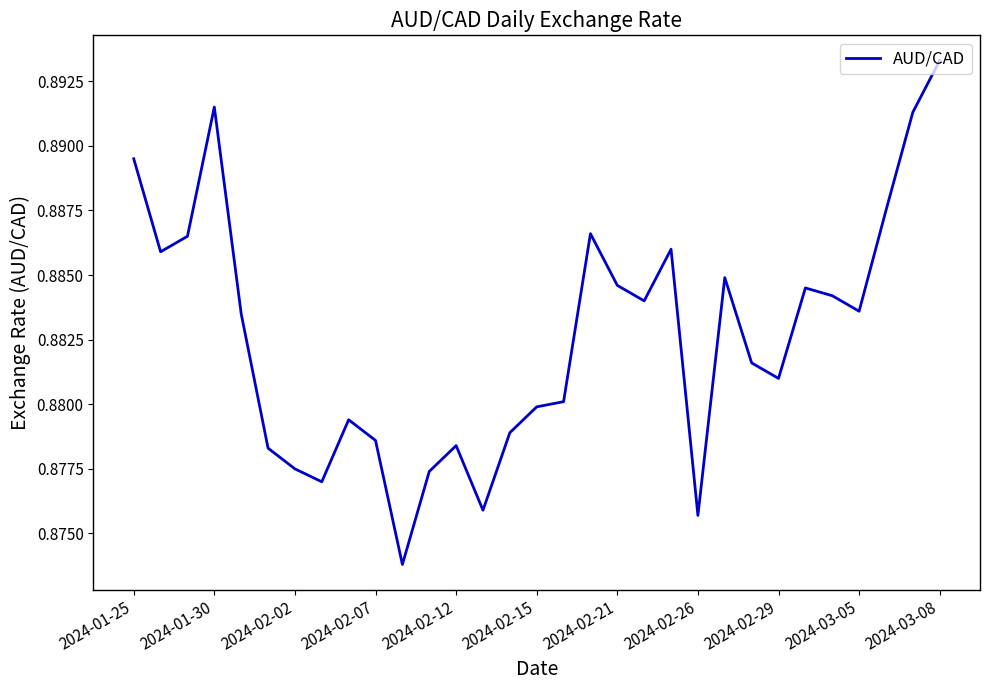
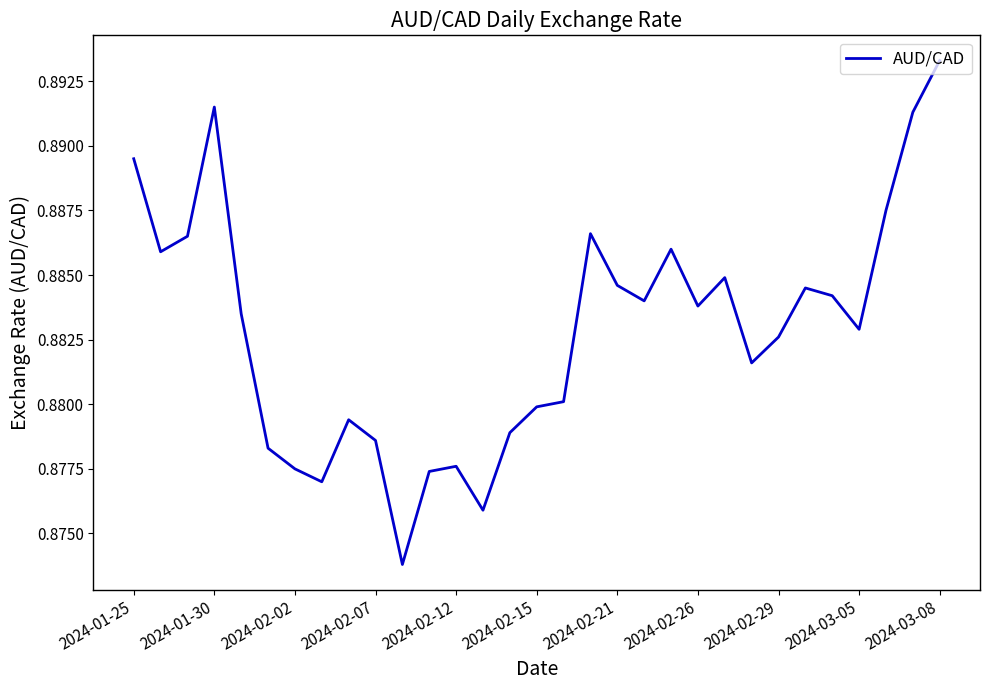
2024-02-12: 0.8784 -> 0.8776
2024-02-26: 0.8757 -> 0.8838
2024-02-29: 0.8810 -> 0.8826
2024-03-05: 0.8836 -> 0.8829
